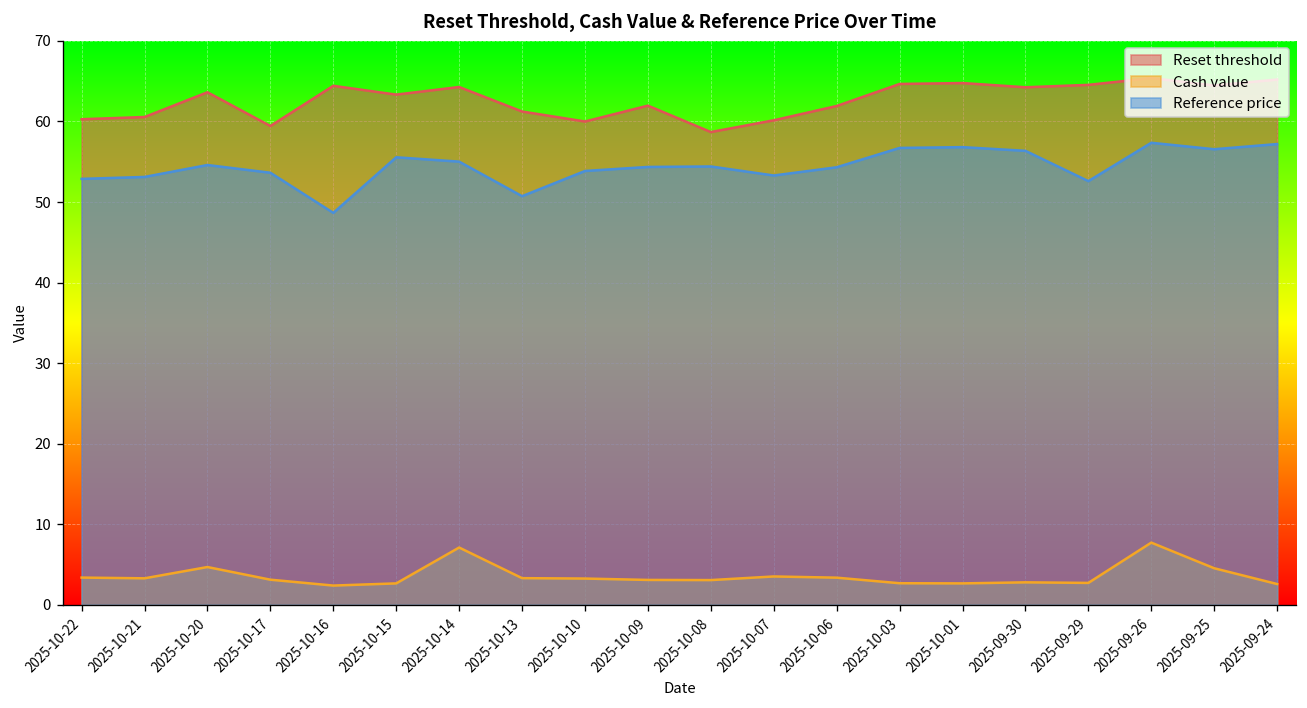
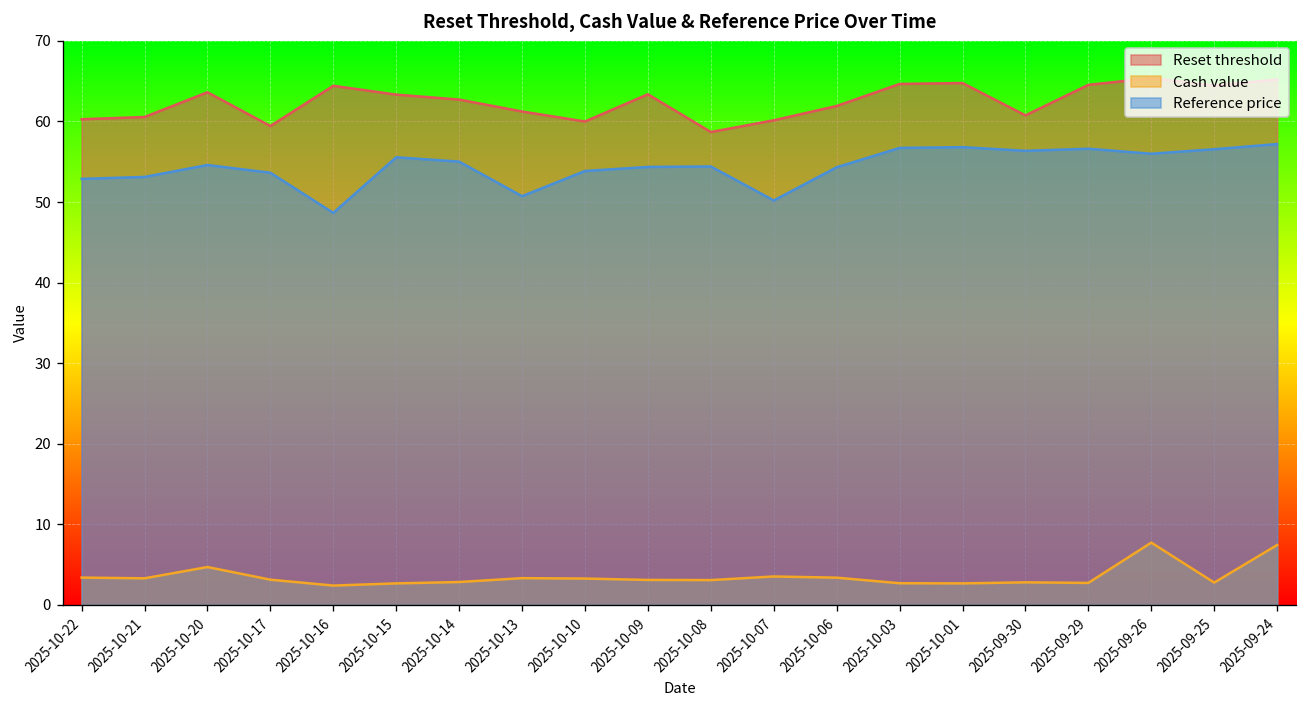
Reset threshold, 2025-10-14: 64 -> 63
Cash value, 2025-10-14: 7 -> 3
Reset threshold, 2025-10-09: 62 -> 63
Reference price, 2025-10-07: 53 -> 50
Reset threshold, 2025-09-30: 64 -> 61
Reference price, 2025-09-29: 53 -> 57
Reference price, 2025-09-26: 57 -> 56
Cash value, 2025-09-25: 5 -> 3
Cash value, 2025-09-24: 3 -> 7
